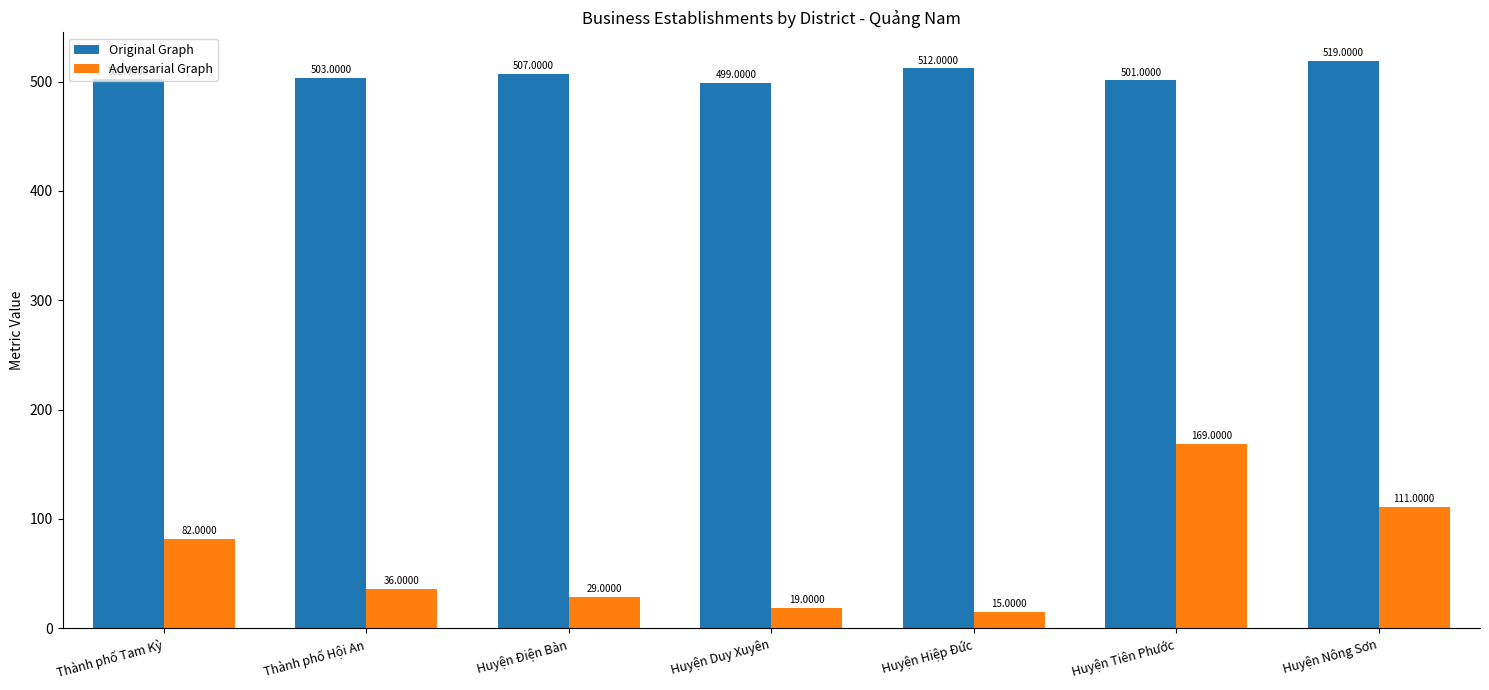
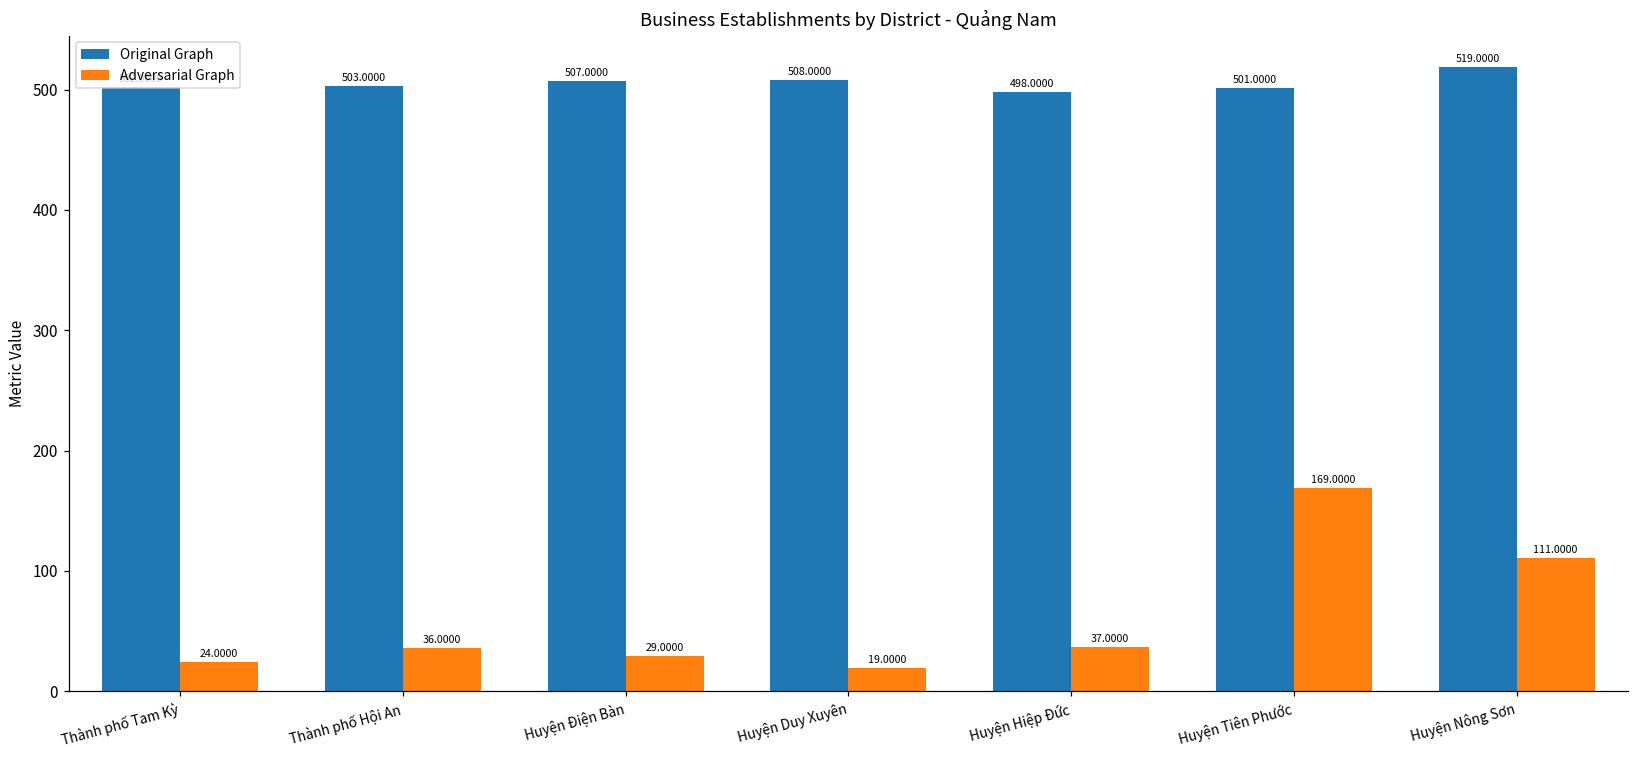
Adversarial Graph, Thành phố Tam Kỳ: 82.0000 -> 24.0000
Original Graph, Huyện Duy Xuyên: 499.0000 -> 508.0000
Original Graph, Huyện Hiệp Đức: 512.0000 -> 498.0000
Adversarial Graph, Huyện Hiệp Đức: 15.0000 -> 37.0000
